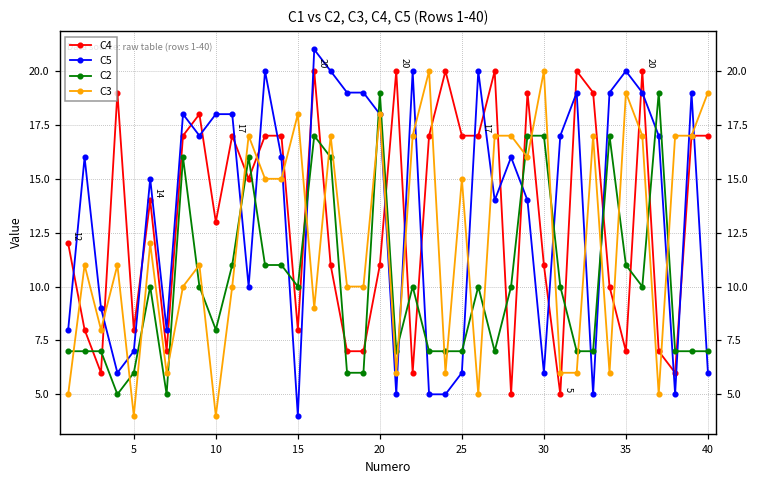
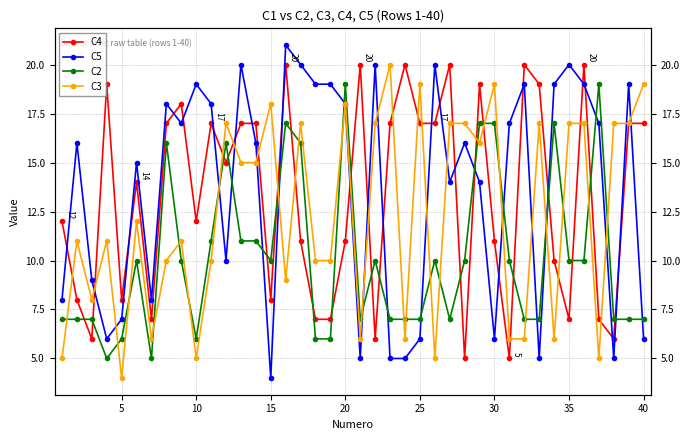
C4, 10: 13 -> 12
C5, 10: 18 -> 19
C2, 10: 8 -> 6
C3, 10: 4 -> 5
C3, 25: 15 -> 19
C3, 30: 20 -> 19
C2, 35: 11 -> 10
C3, 35: 19 -> 17
